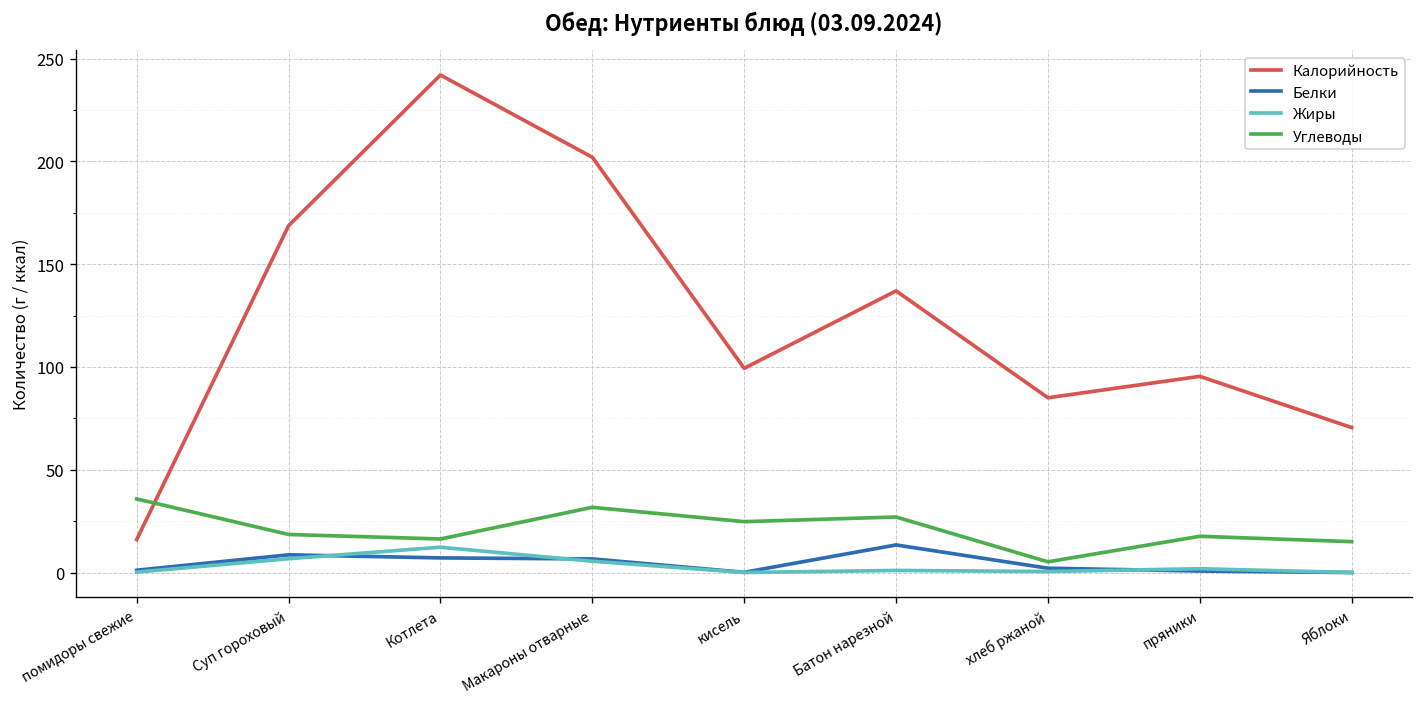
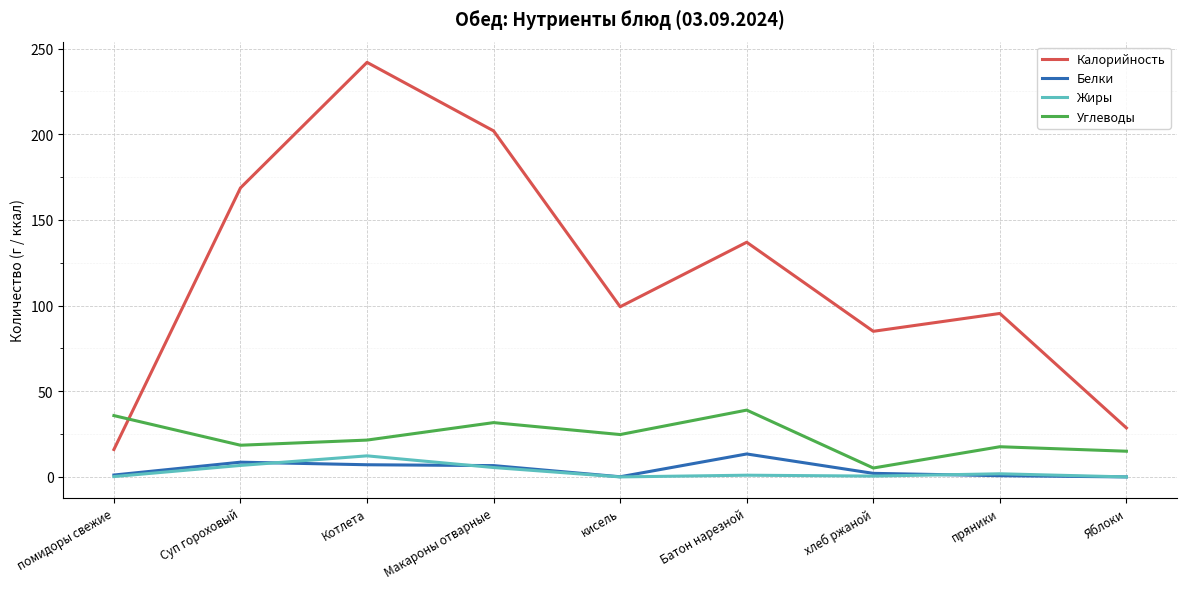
Углеводы, Котлета: 16 -> 22
Углеводы, Батон нарезной: 27 -> 39
Калорийность, Яблоки: 71 -> 29
